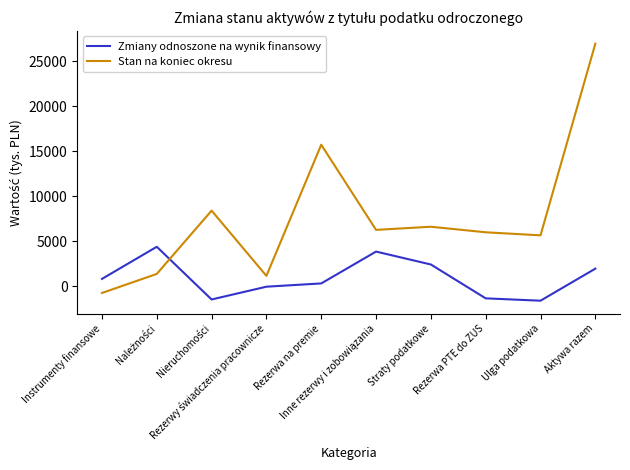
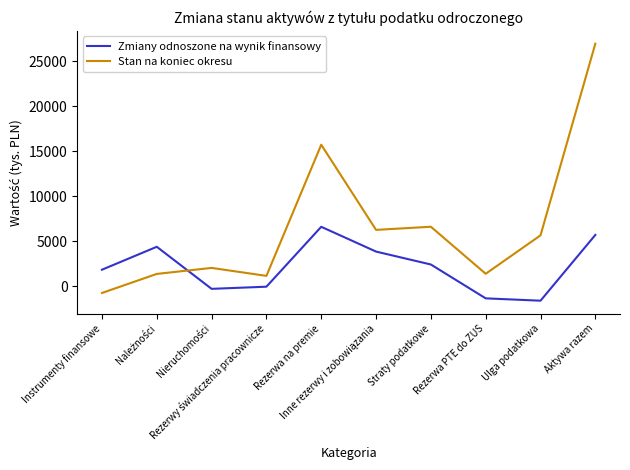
Zmiany odnoszone na wynik finansowy, Instrumenty finansowe: 1000 -> 2000
Zmiany odnoszone na wynik finansowy, Nieruchomości: -1000 -> 0
Stan na koniec okresu, Nieruchomości: 8000 -> 2000
Zmiany odnoszone na wynik finansowy, Rezerwa na premie: 0 -> 7000
Stan na koniec okresu, Rezerwa PTE do ZUS: 6000 -> 1000
Zmiany odnoszone na wynik finansowy, Aktywa razem: 2000 -> 6000
